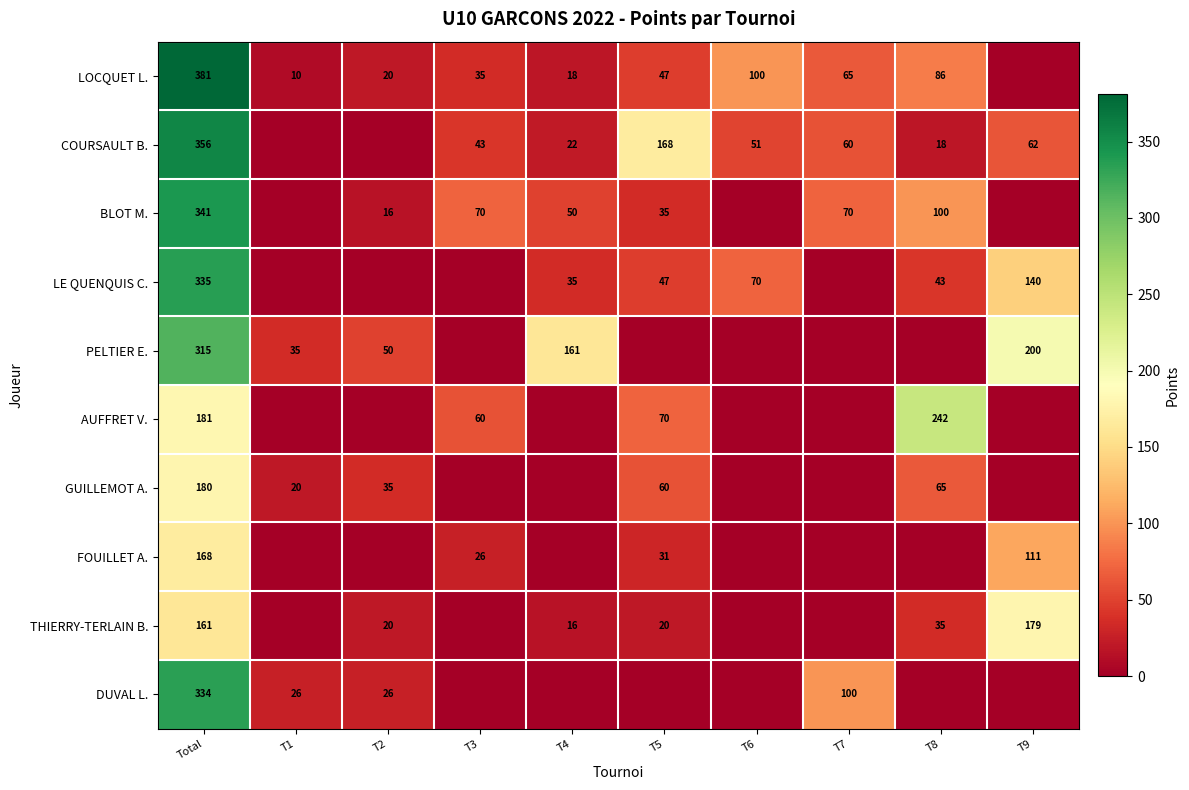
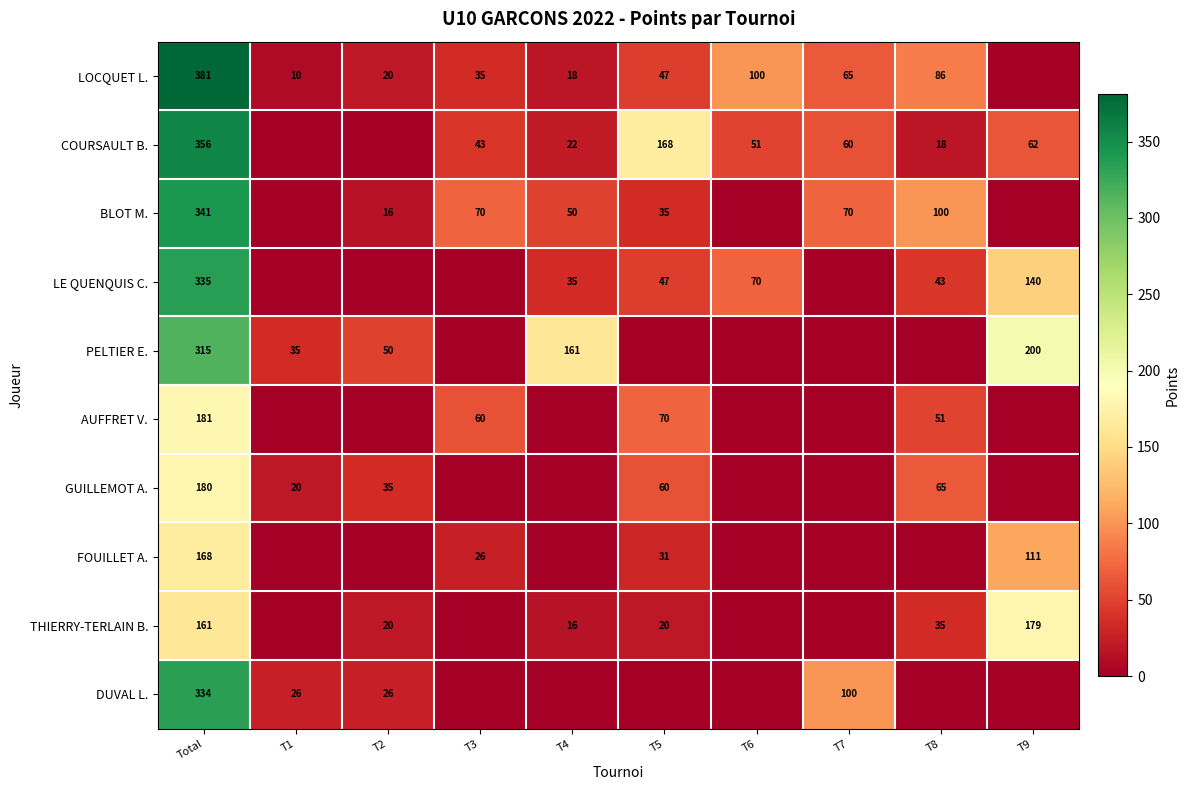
AUFFRET V., T8: 242 -> 51
